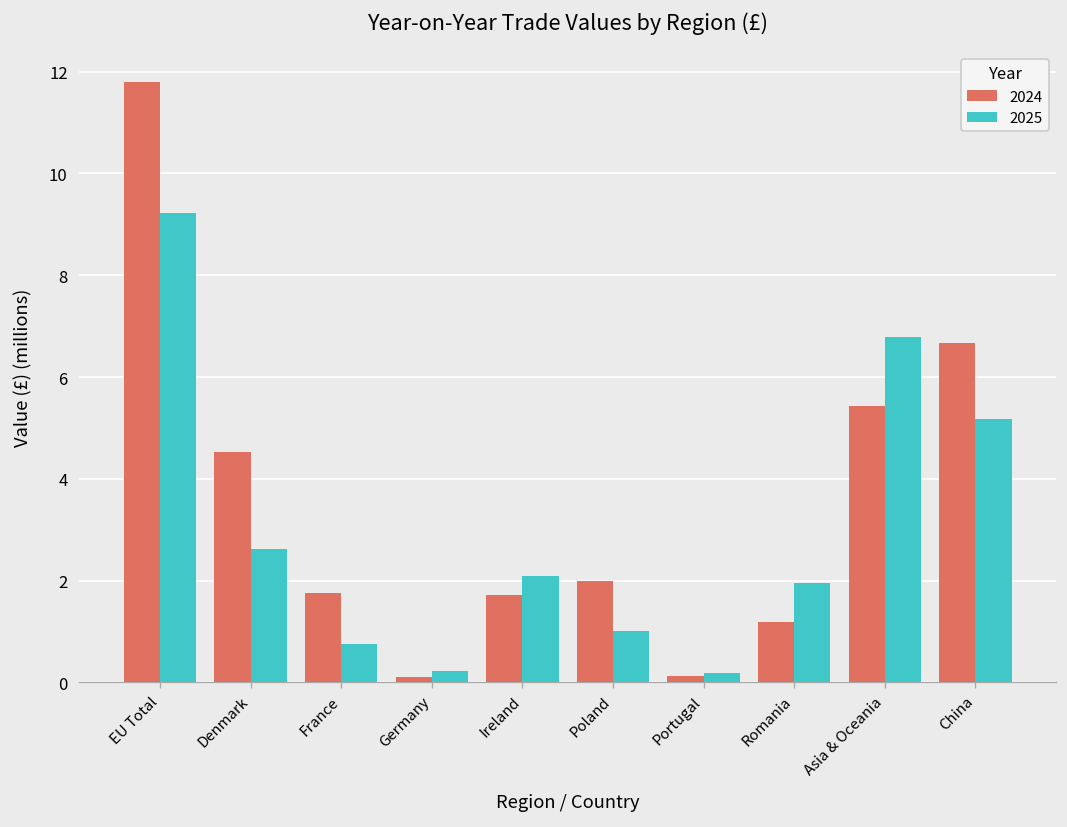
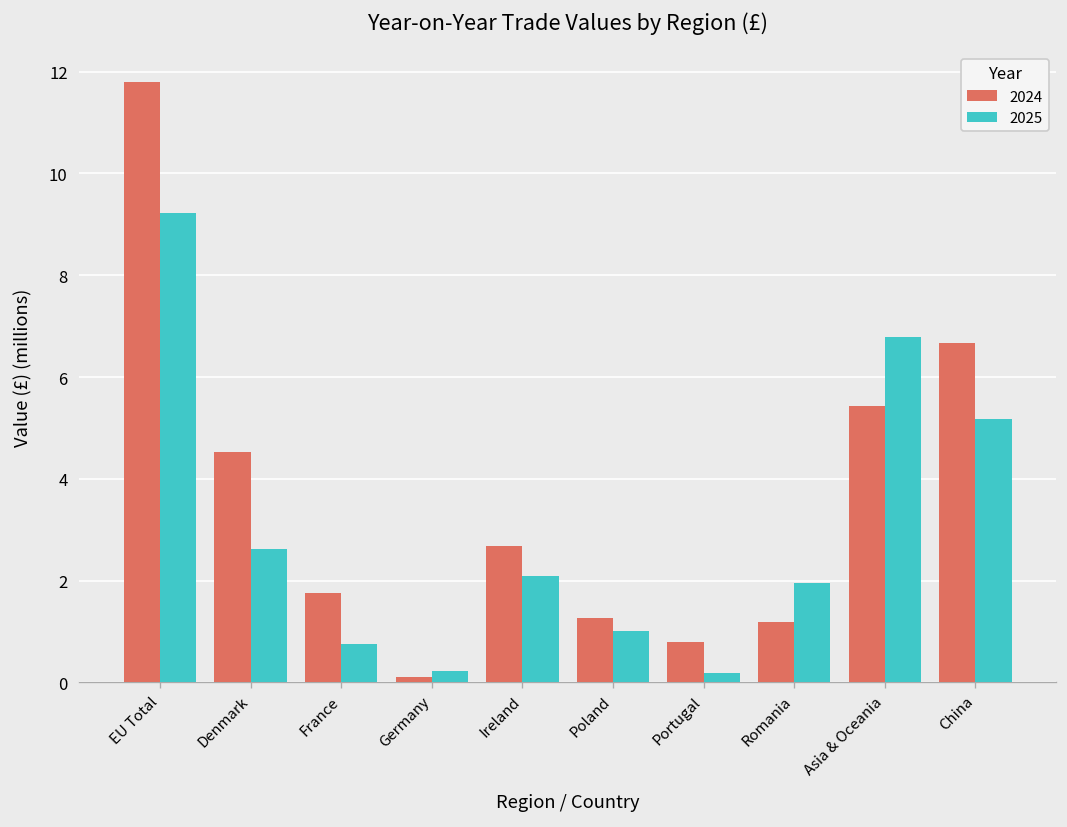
2024, Ireland: 1.7 -> 2.7
2024, Poland: 2.0 -> 1.3
2024, Portugal: 0.1 -> 0.8
